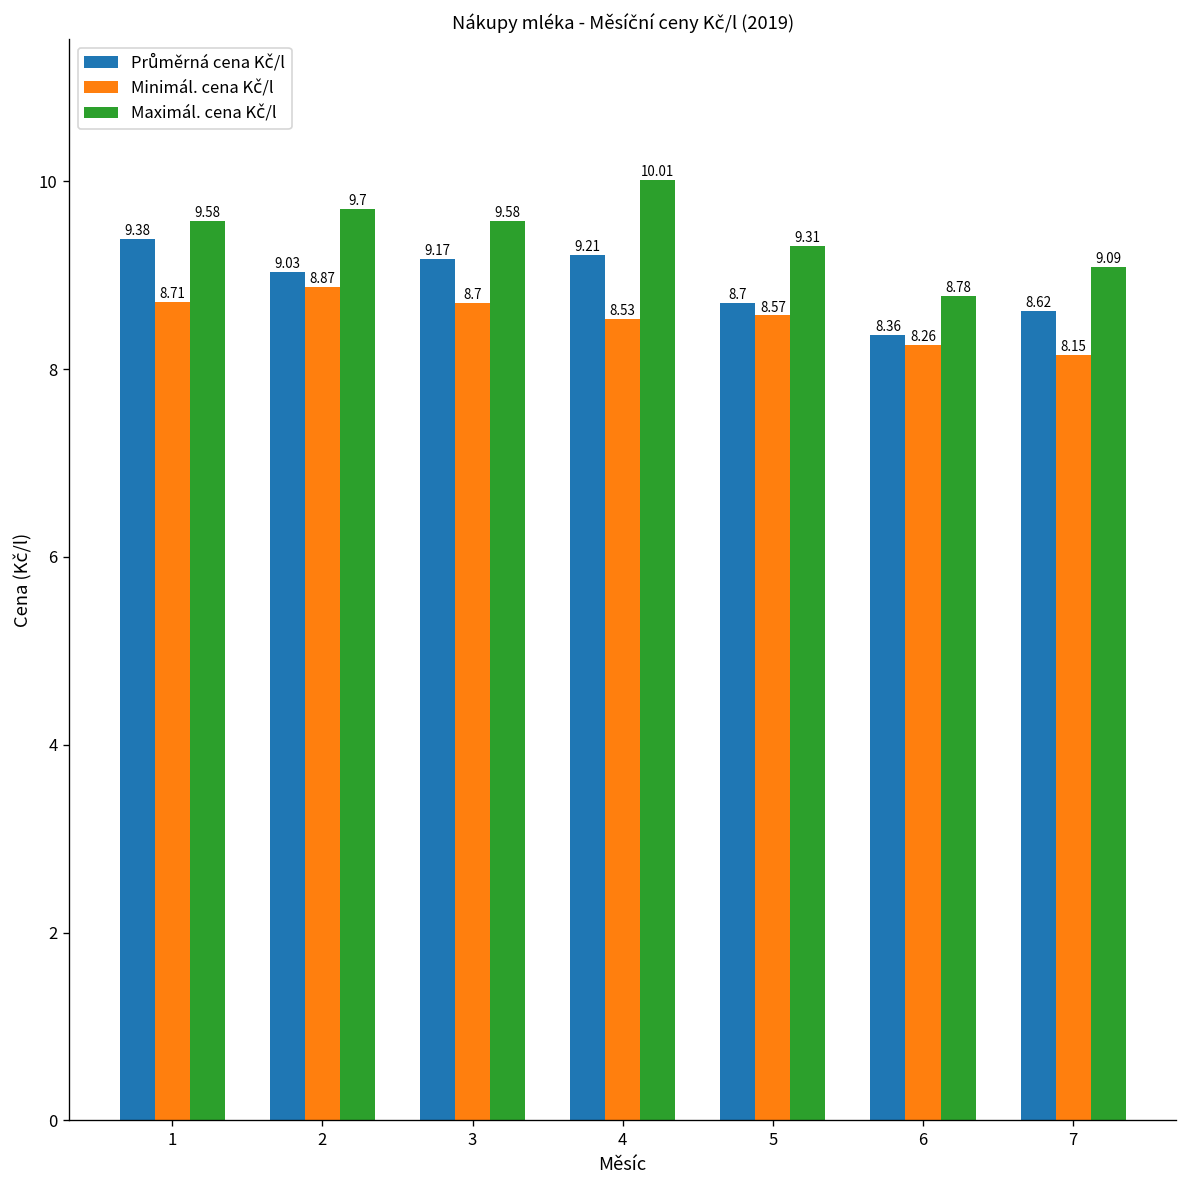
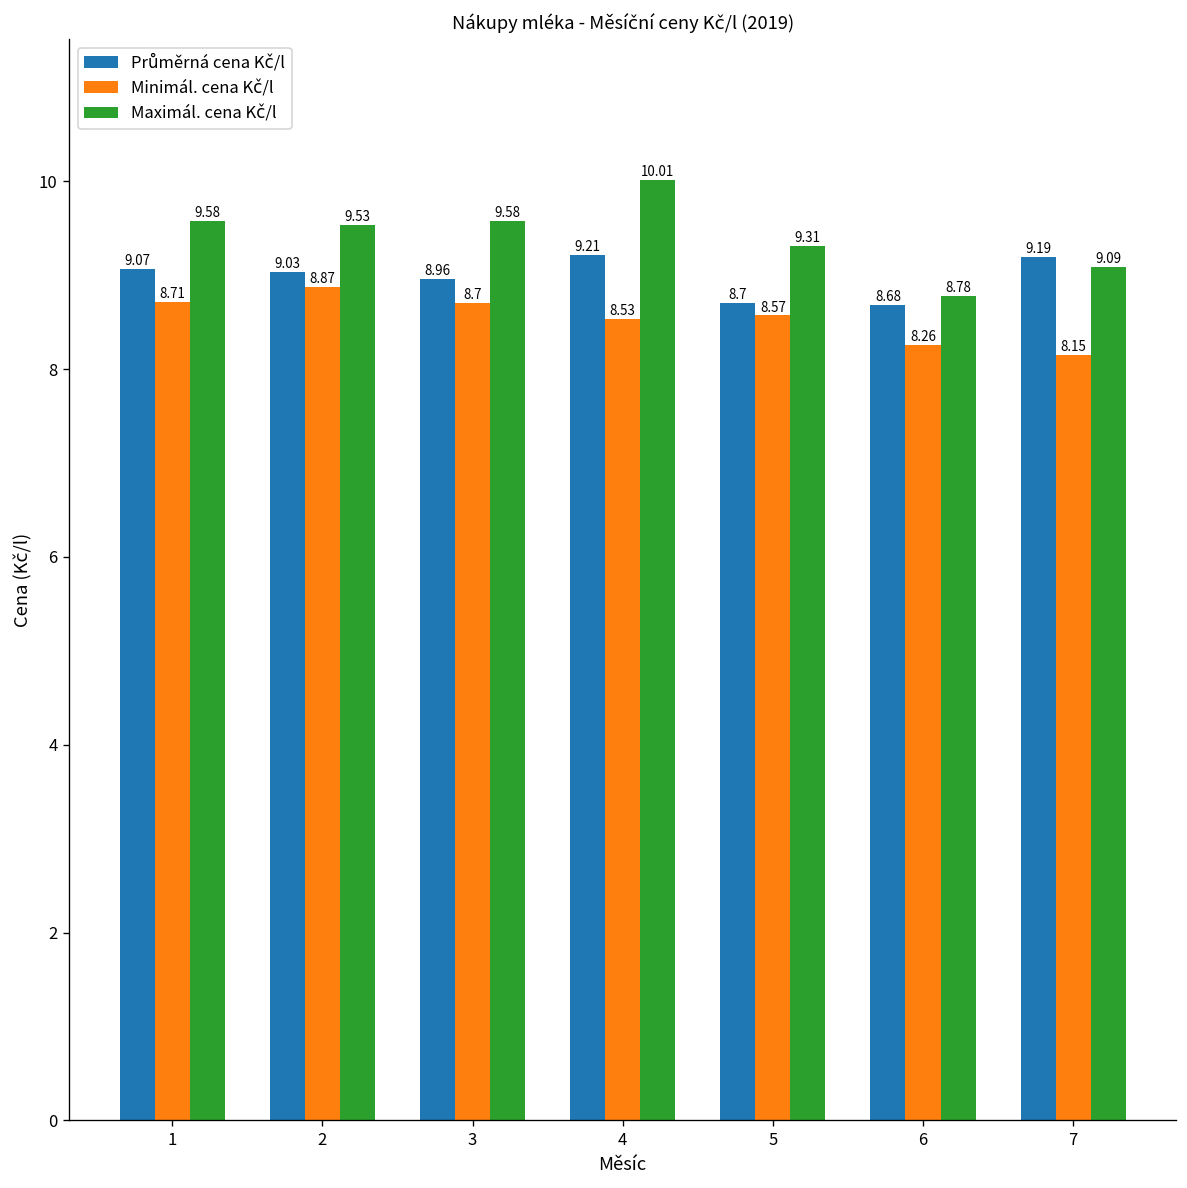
Průměrná cena Kč/l, 1: 9.38 -> 9.07
Maximál. cena Kč/l, 2: 9.7 -> 9.53
Průměrná cena Kč/l, 3: 9.17 -> 8.96
Průměrná cena Kč/l, 6: 8.36 -> 8.68
Průměrná cena Kč/l, 7: 8.62 -> 9.19
